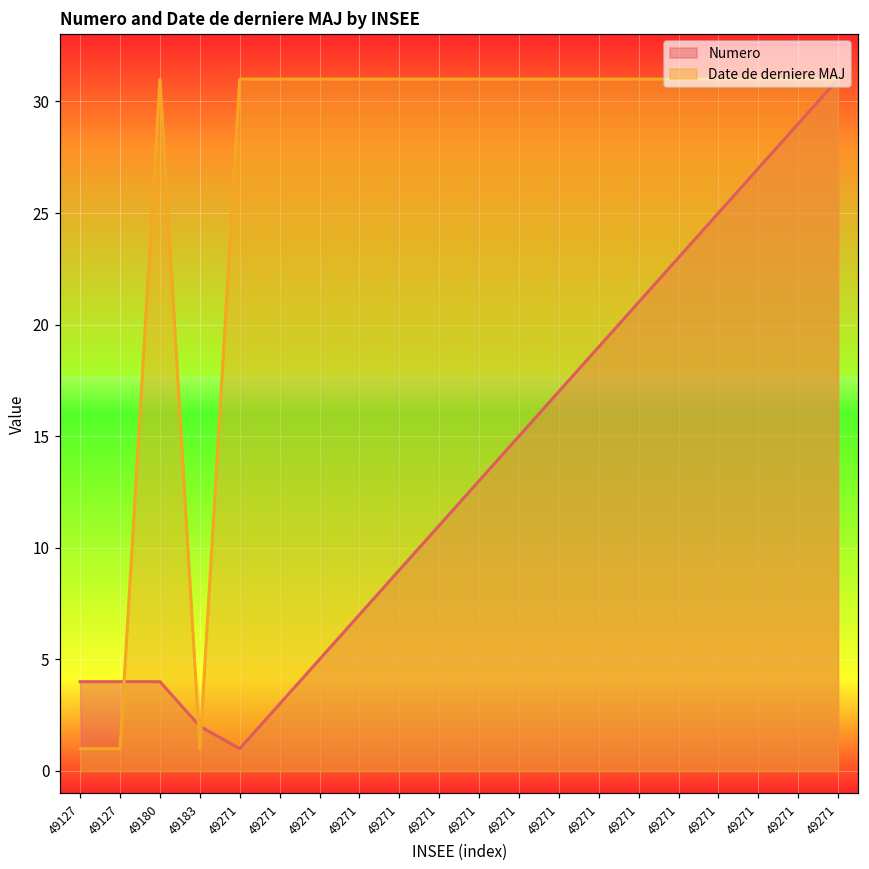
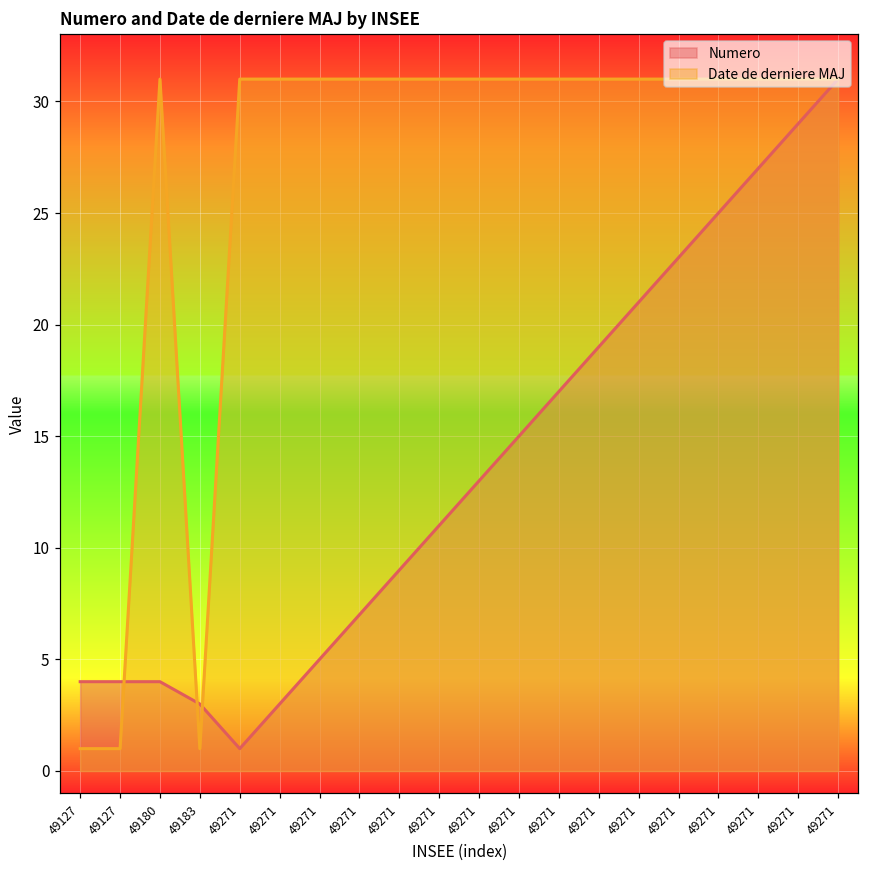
Numero, 49183: 2 -> 3
